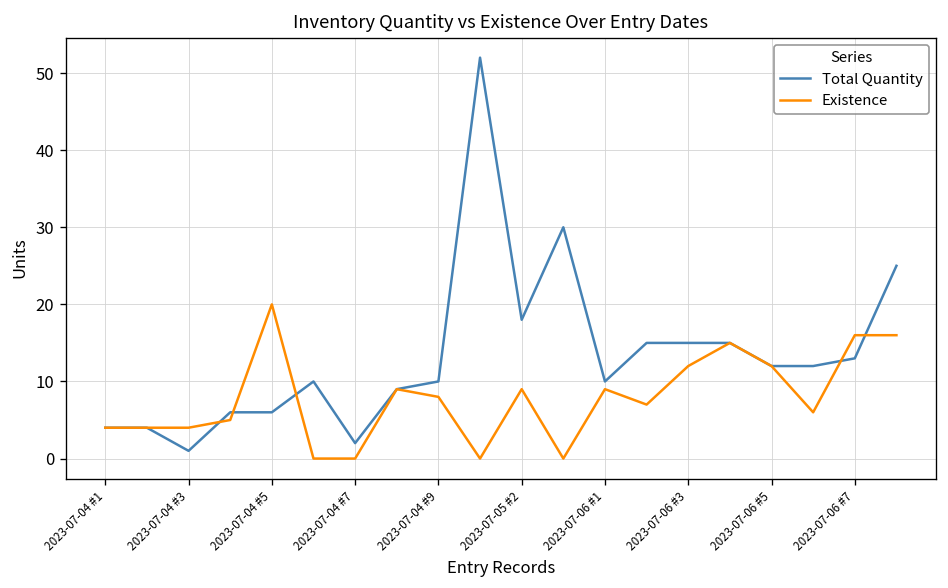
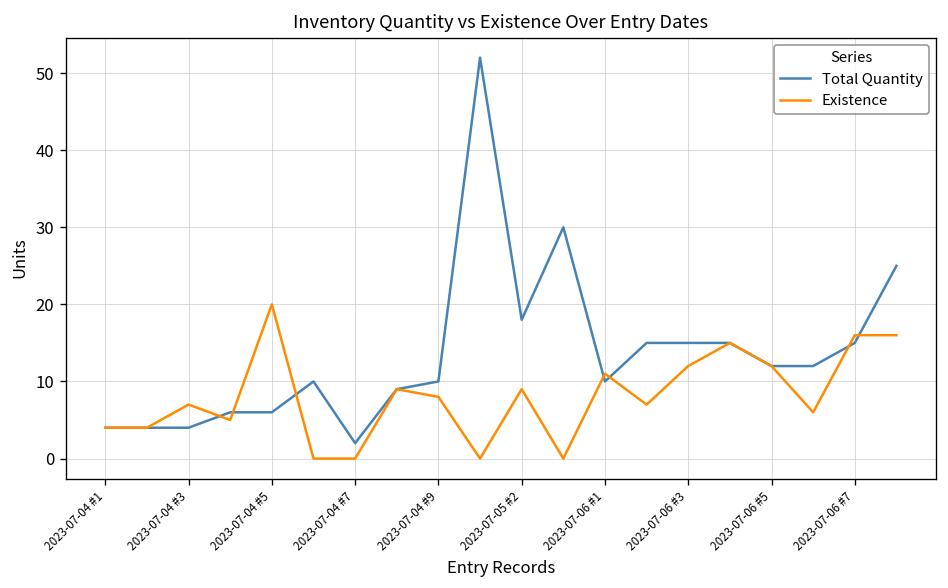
Total Quantity, 2023-07-04 #3: 1 -> 4
Existence, 2023-07-04 #3: 4 -> 7
Existence, 2023-07-06 #1: 9 -> 11
Total Quantity, 2023-07-06 #7: 13 -> 15
